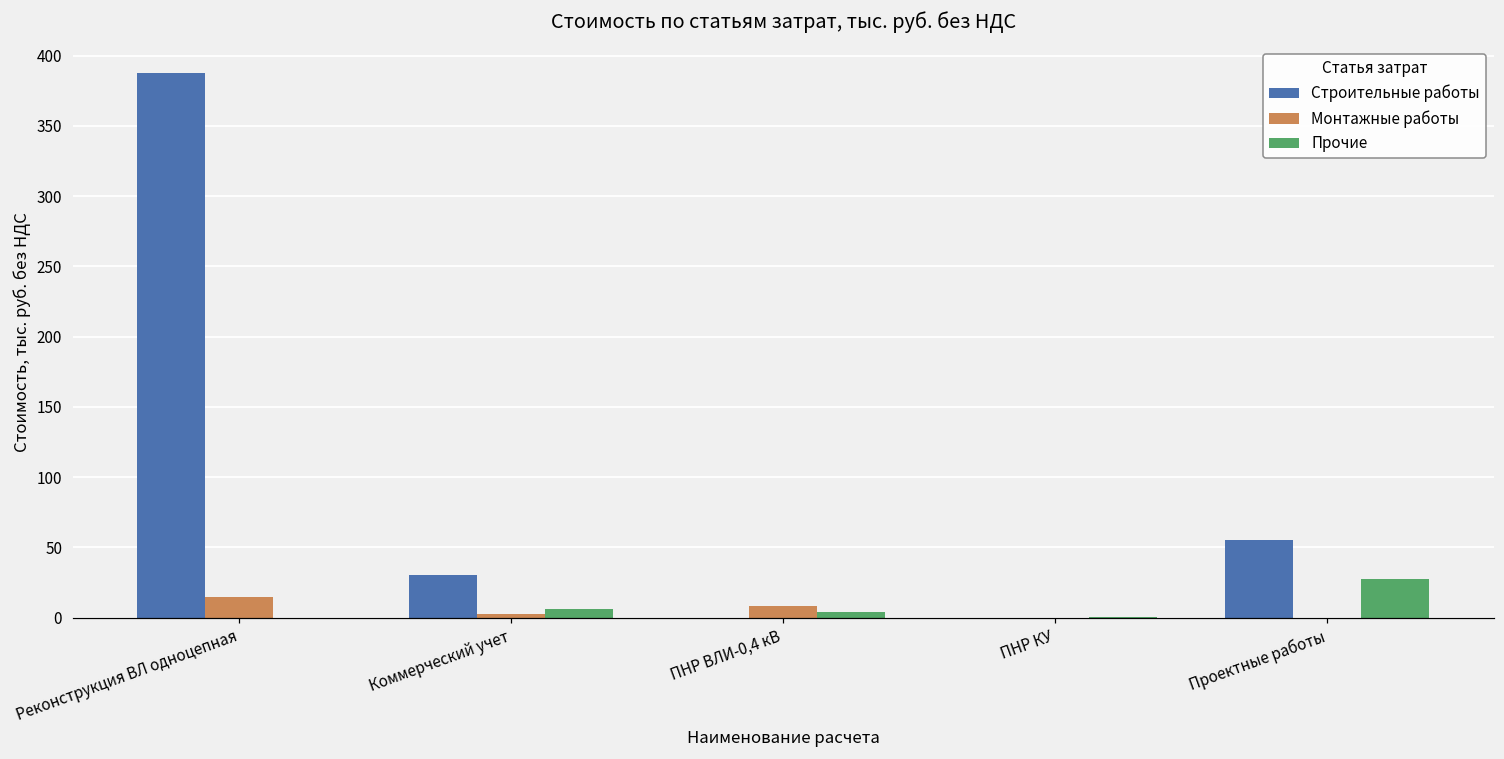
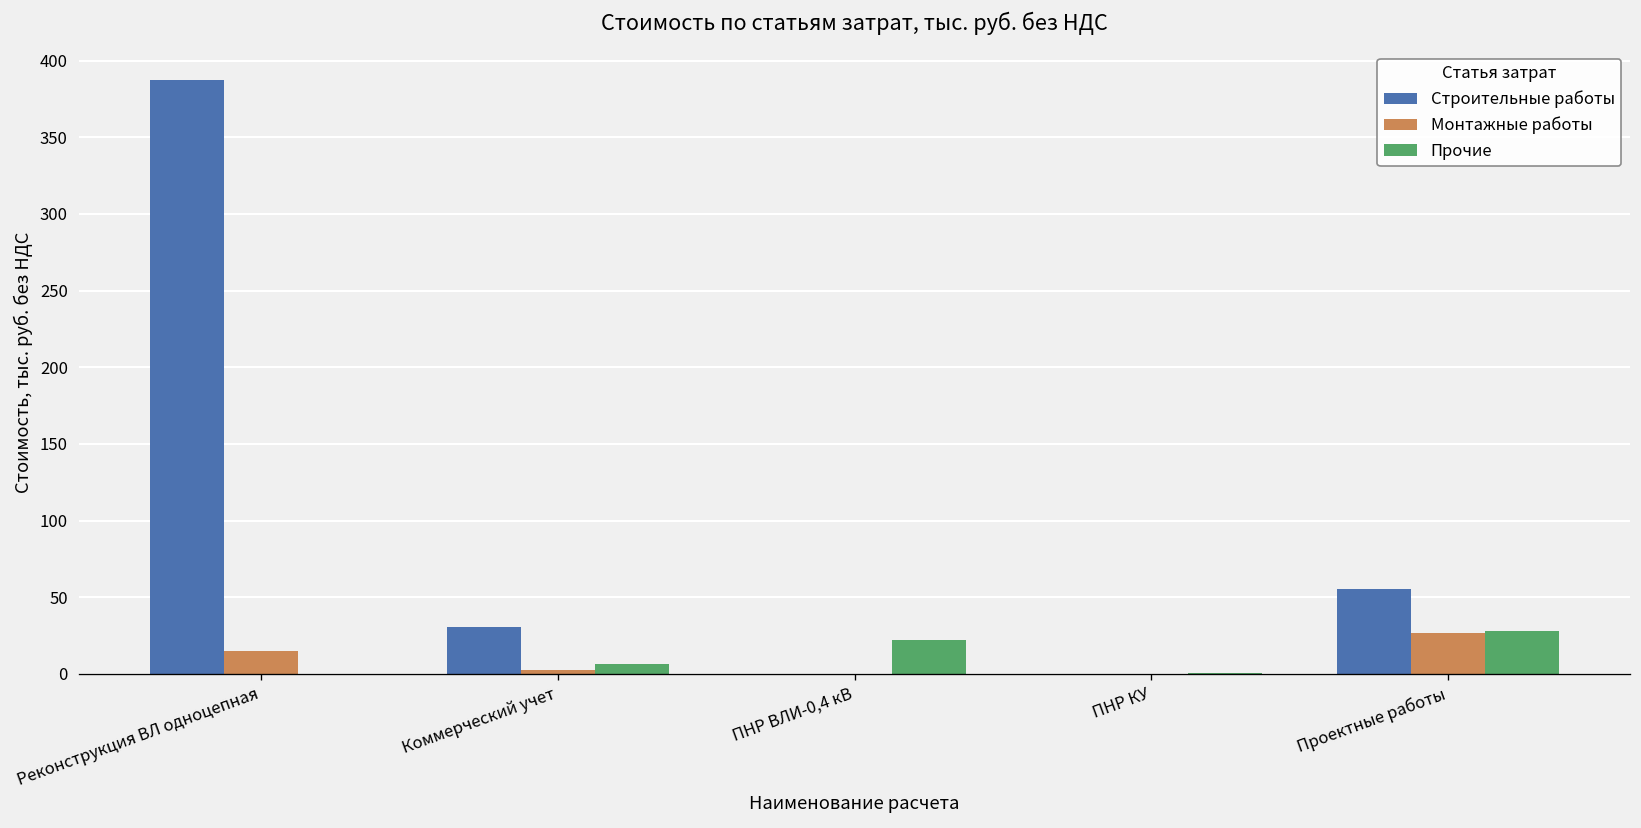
Монтажные работы, ПНР ВЛИ-0,4 кВ: 8 -> 0
Прочие, ПНР ВЛИ-0,4 кВ: 4 -> 22
Монтажные работы, Проектные работы: 0 -> 27
